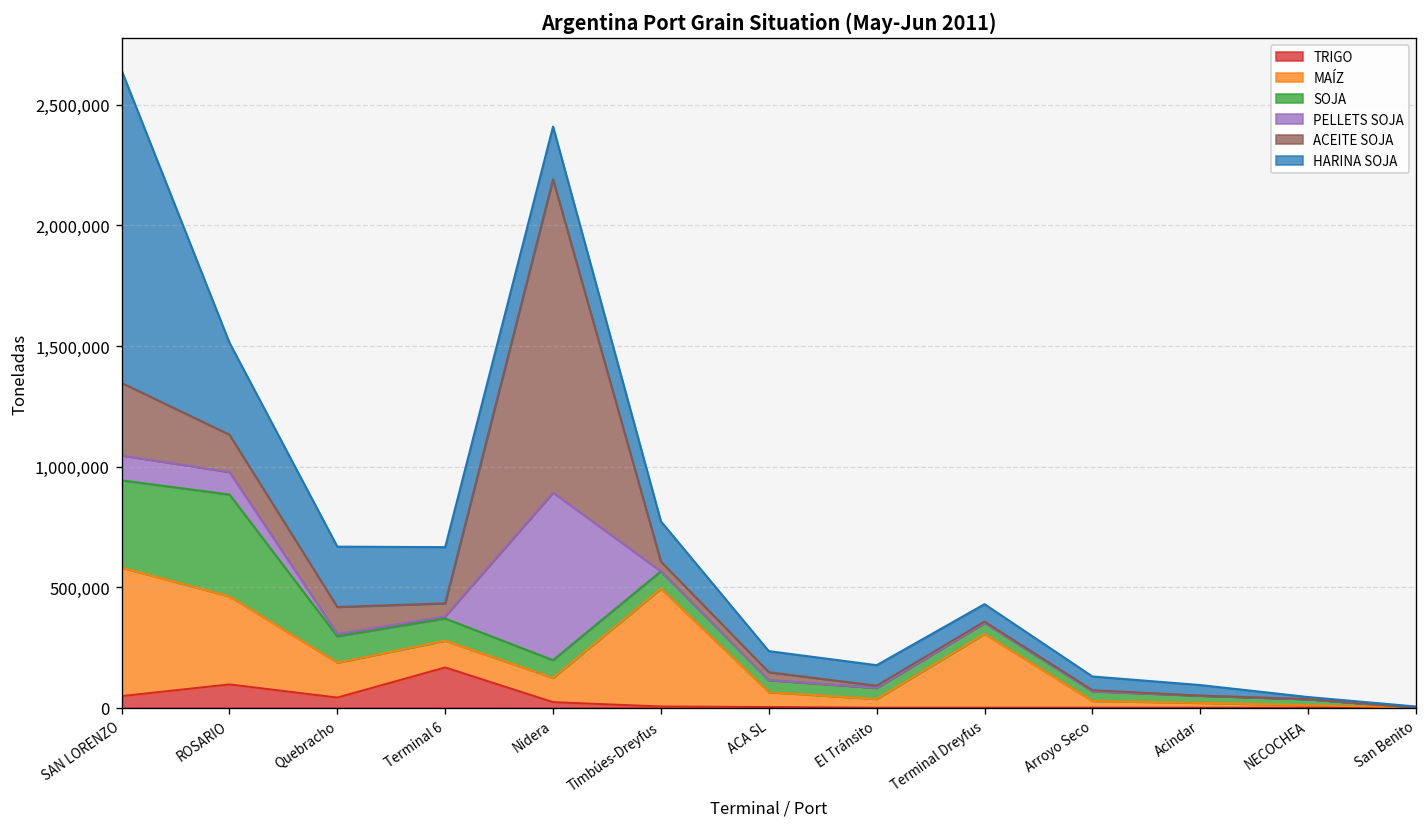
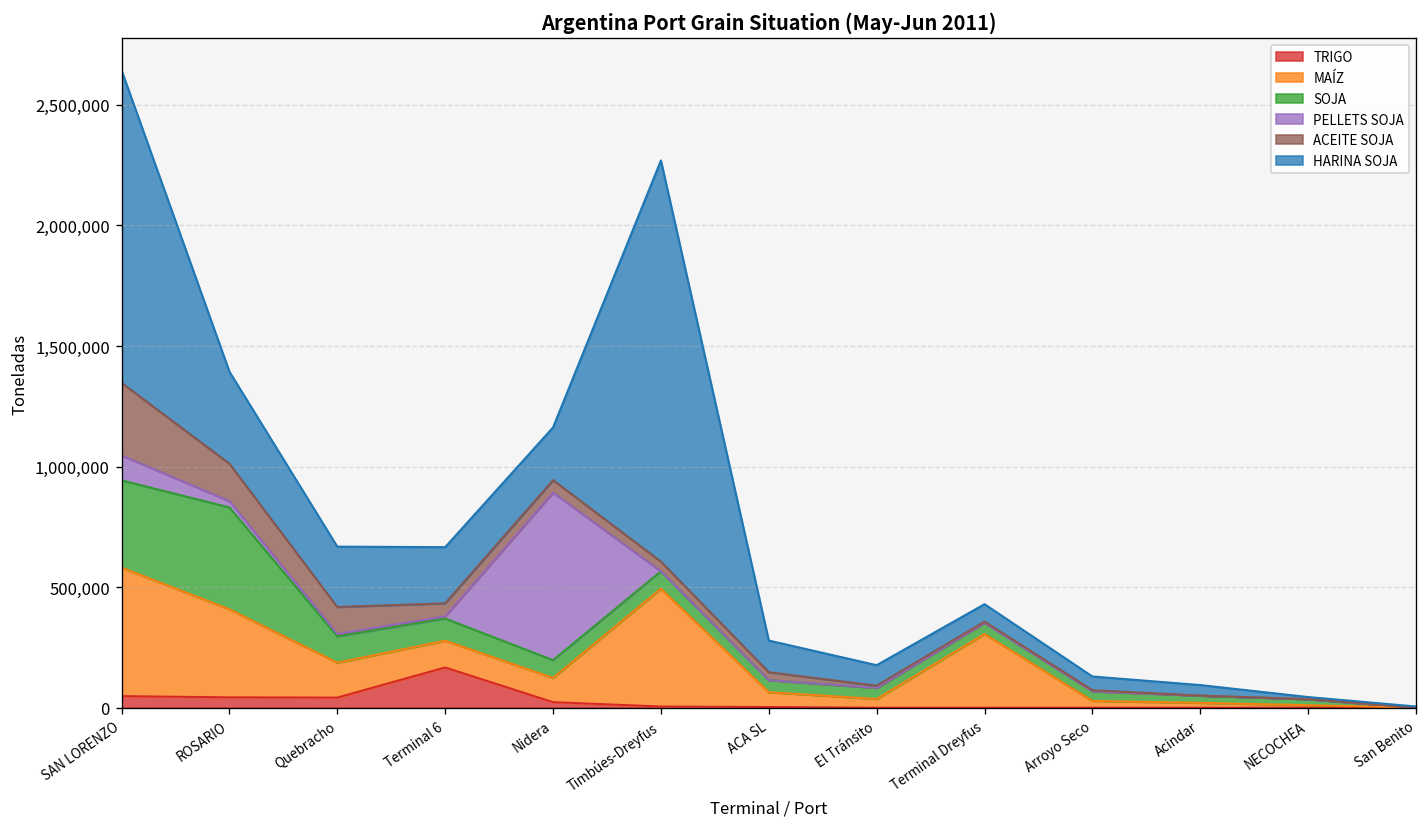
TRIGO, ROSARIO: 100,000 -> 40,000
PELLETS SOJA, ROSARIO: 90,000 -> 30,000
ACEITE SOJA, Nidera: 1,300,000 -> 50,000
HARINA SOJA, Timbúes-Dreyfus: 170,000 -> 1,660,000
HARINA SOJA, ACA SL: 90,000 -> 130,000
